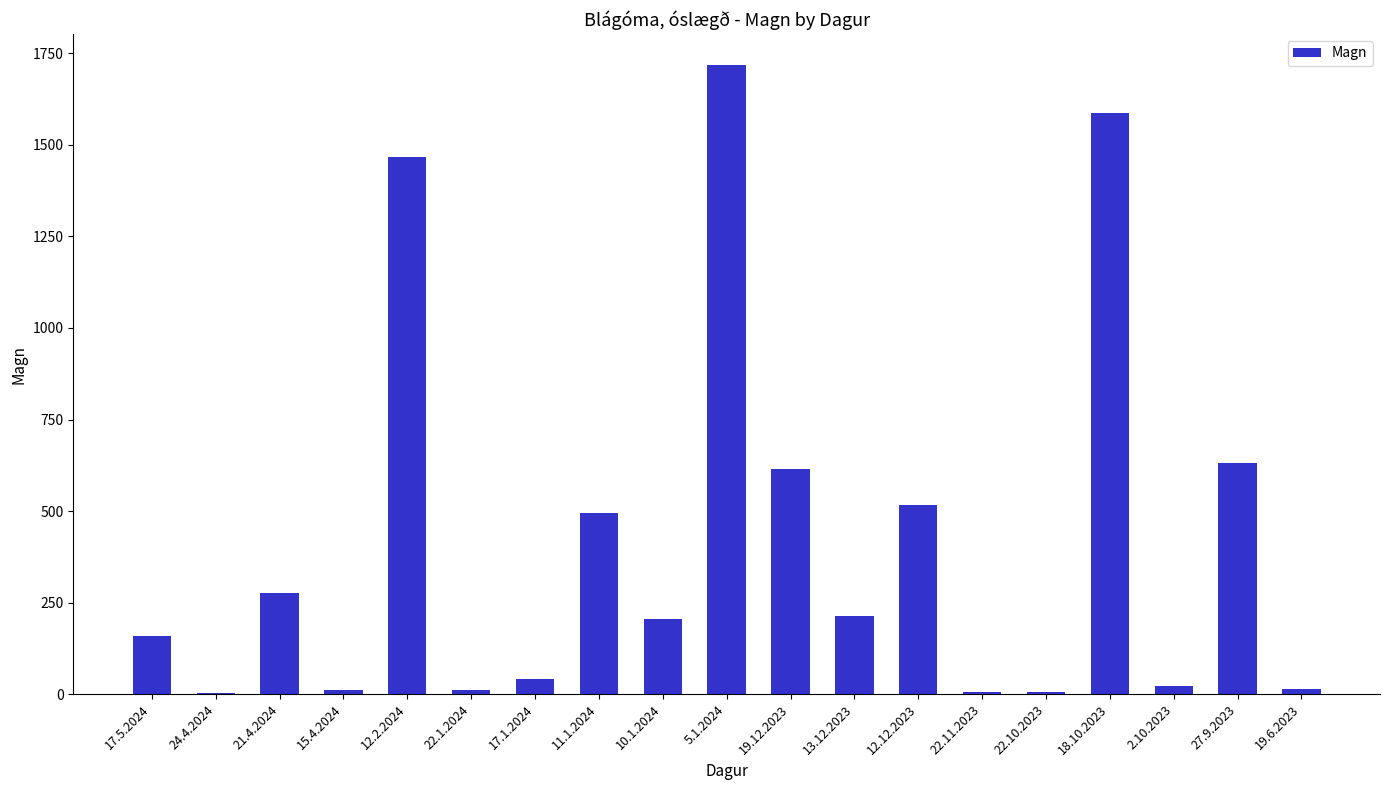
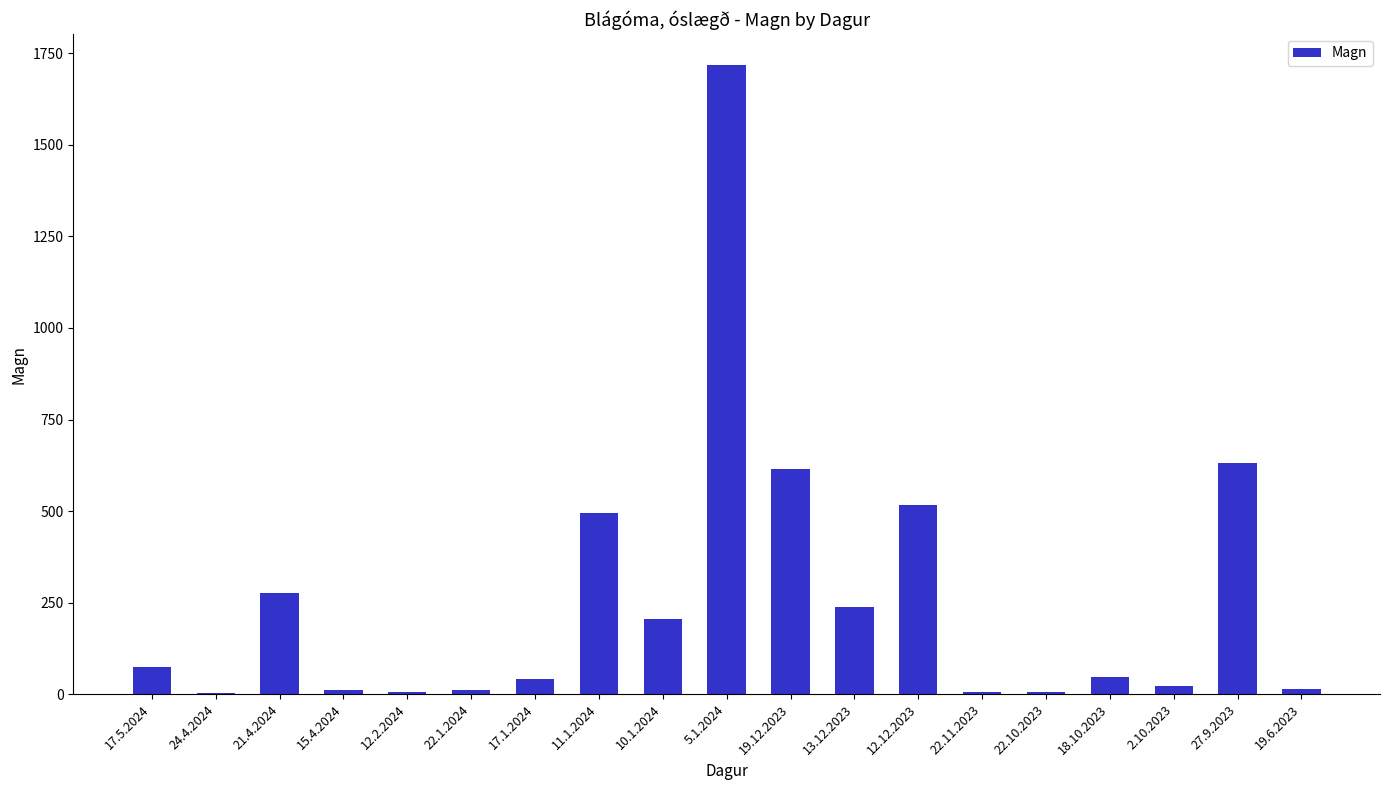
17.5.2024: 160 -> 70
12.2.2024: 1470 -> 10
13.12.2023: 210 -> 240
18.10.2023: 1590 -> 50
